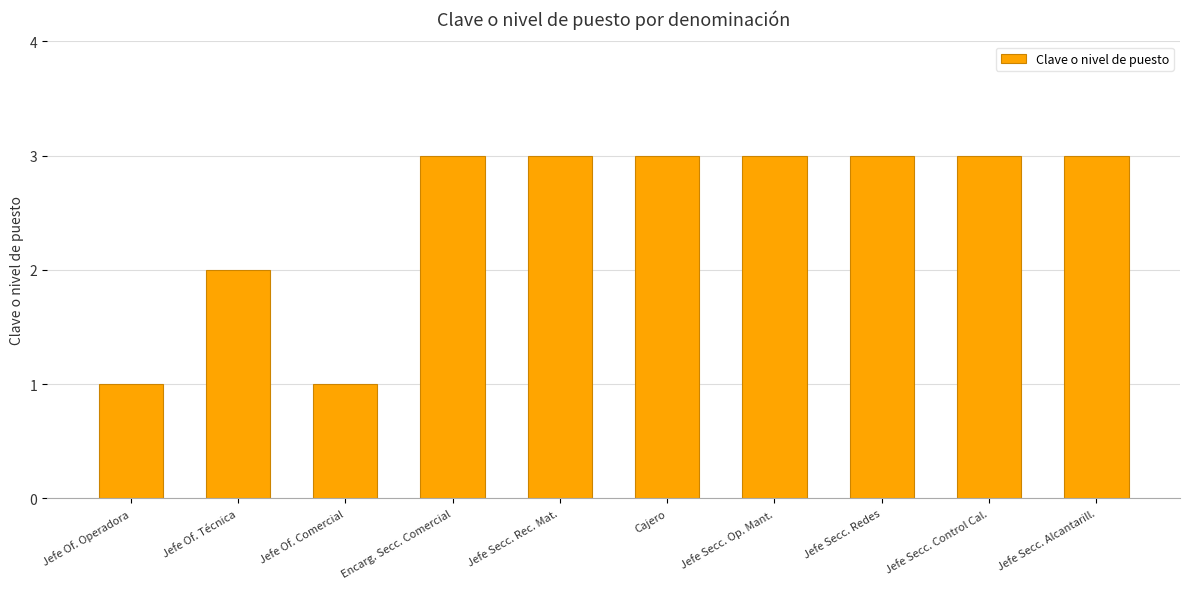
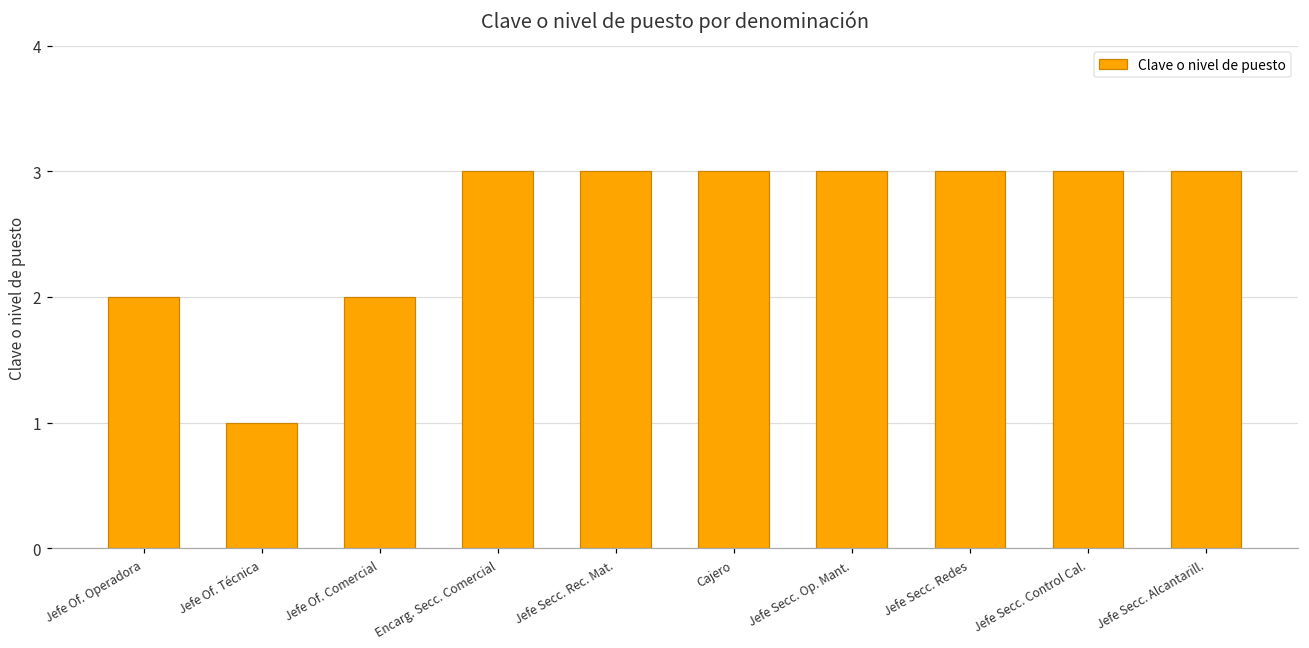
Jefe Of. Operadora: 1 -> 2
Jefe Of. Técnica: 2 -> 1
Jefe Of. Comercial: 1 -> 2
